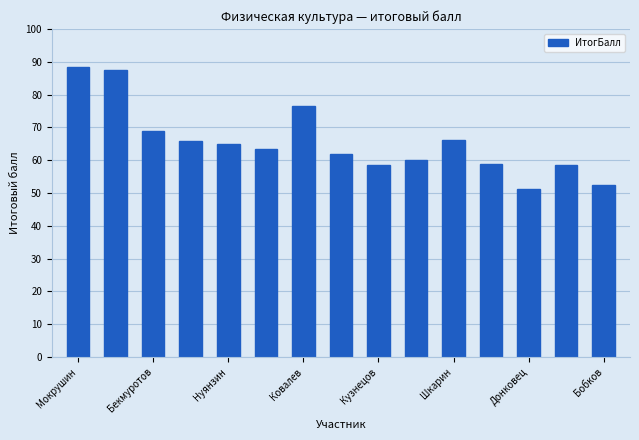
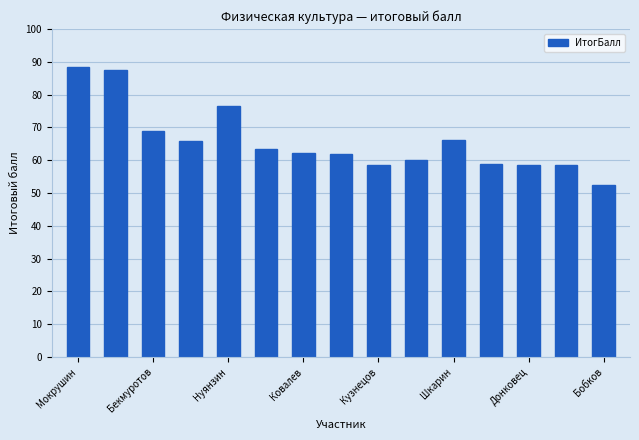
Нуянзин: 65 -> 77
Ковалев: 76 -> 62
Донковец: 51 -> 59
